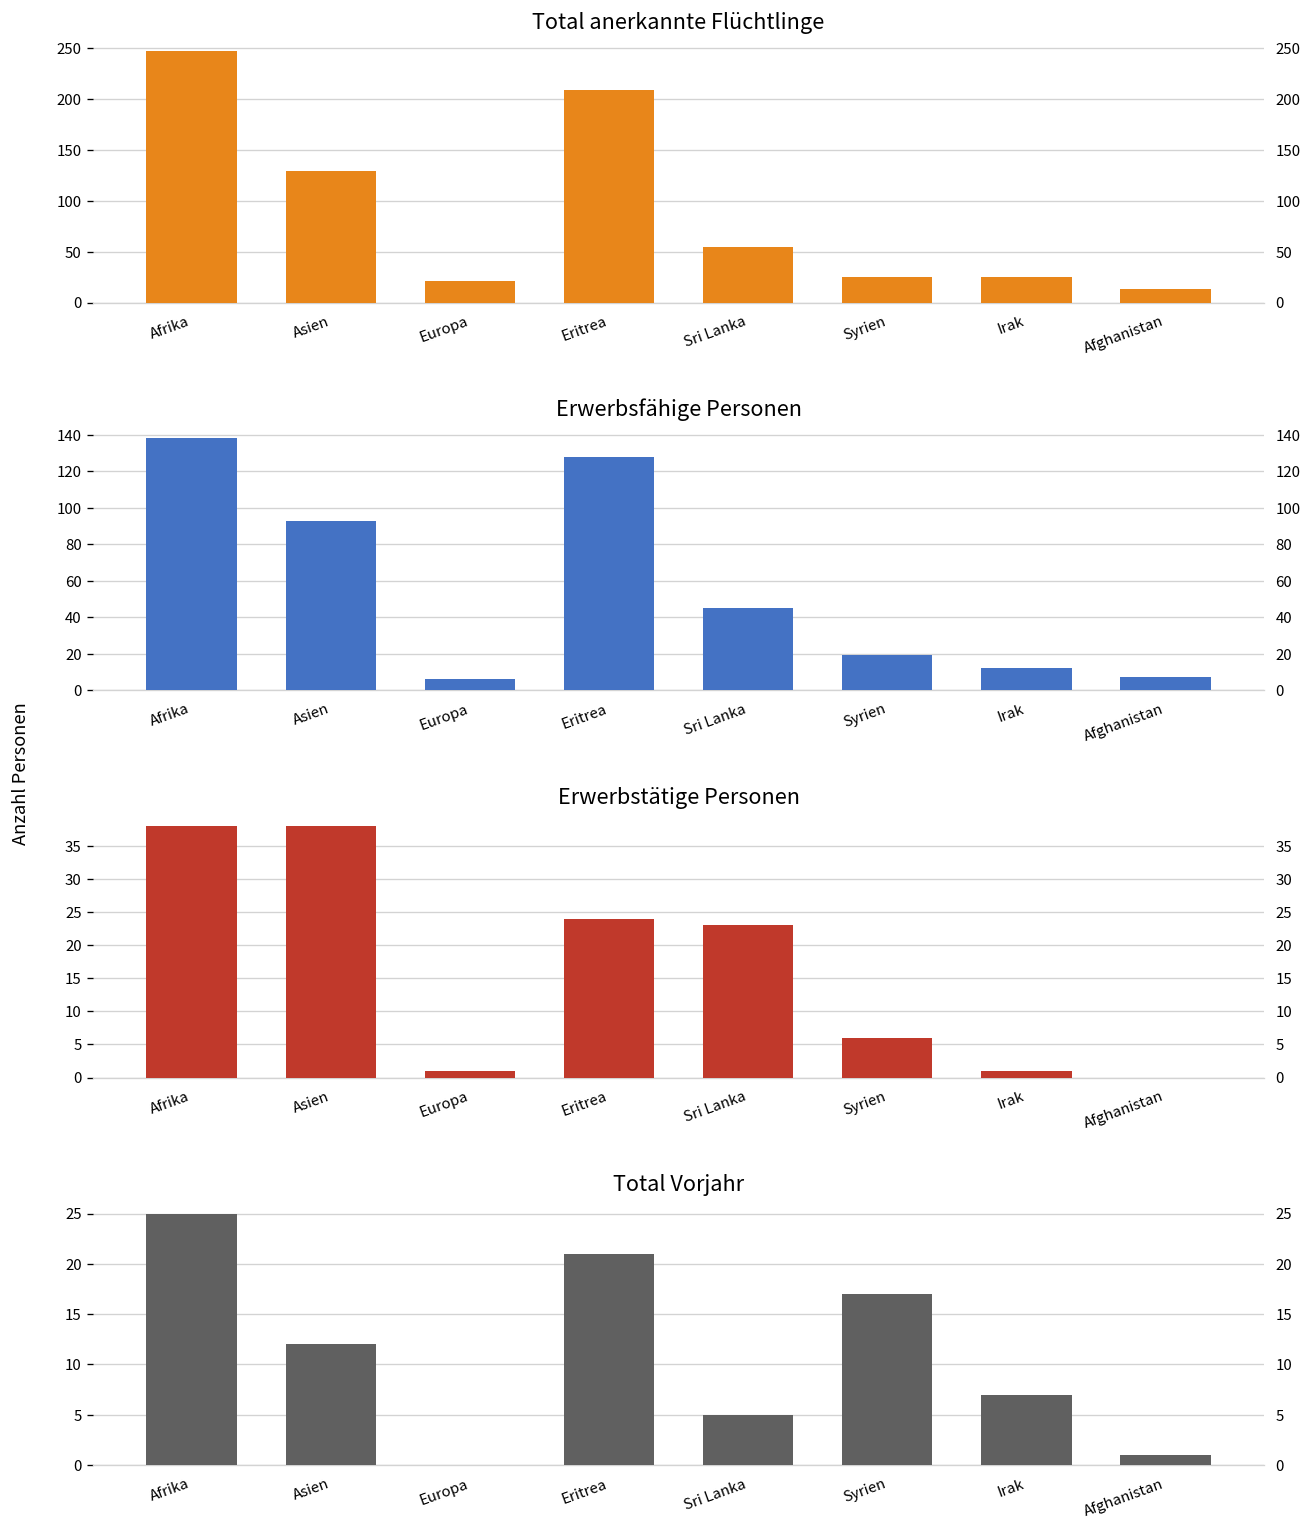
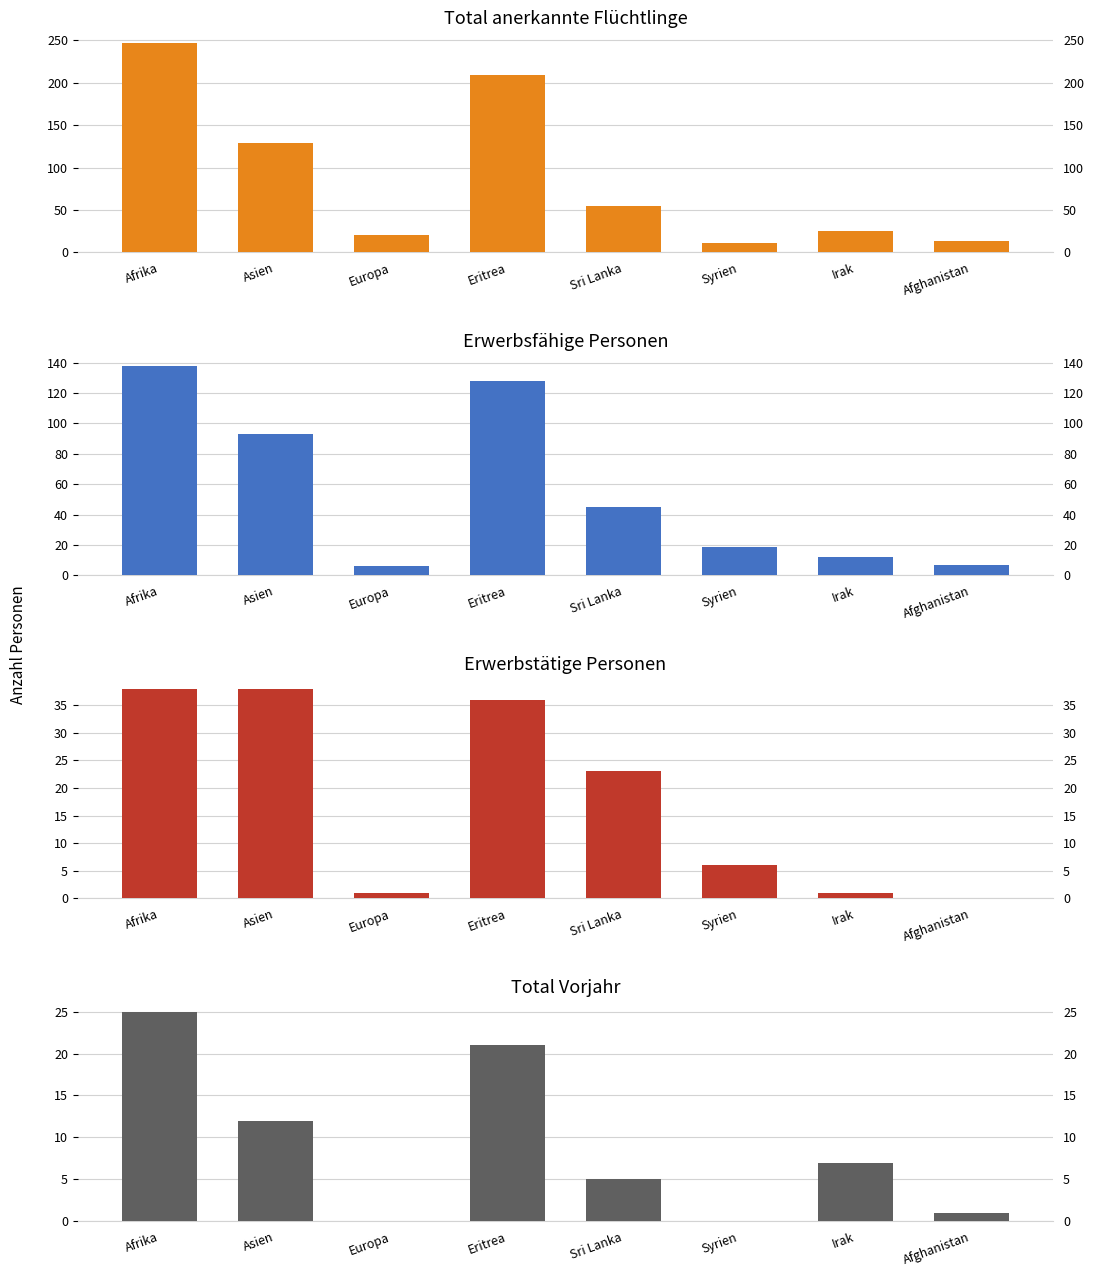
Total anerkannte Flüchtlinge, Syrien: 30 -> 10
Erwerbstätige Personen, Eritrea: 24 -> 36
Total Vorjahr, Syrien: 17 -> 0
